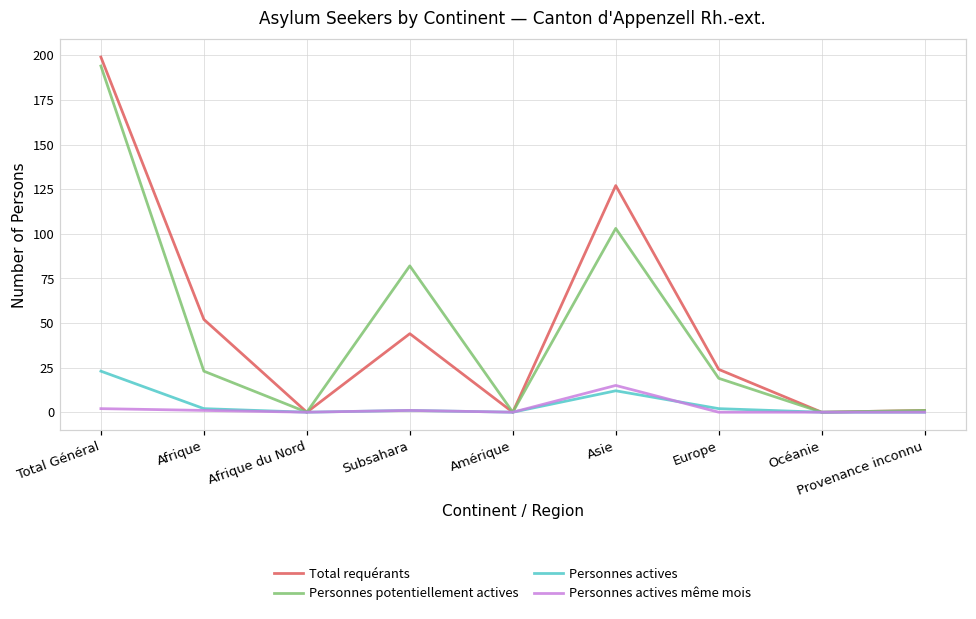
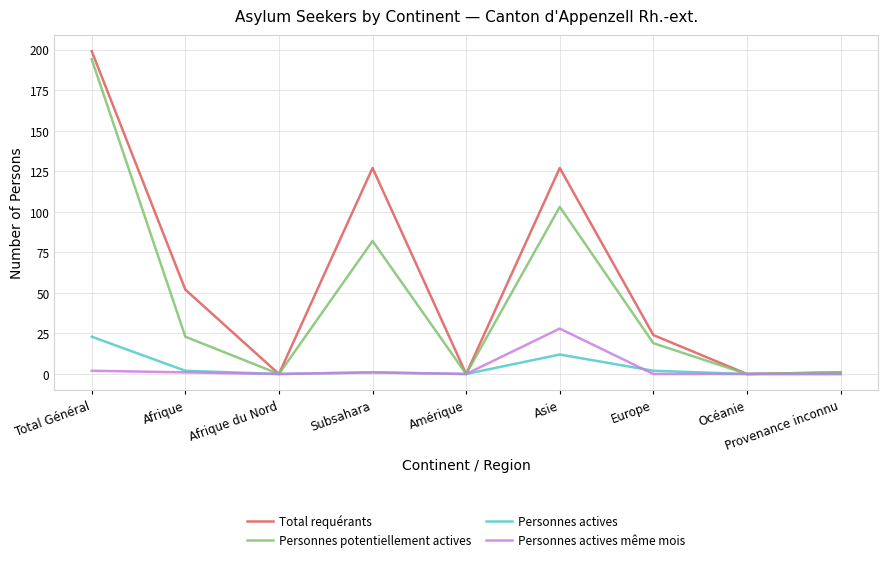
Total requérants, Subsahara: 44 -> 127
Personnes actives même mois, Asie: 15 -> 28
